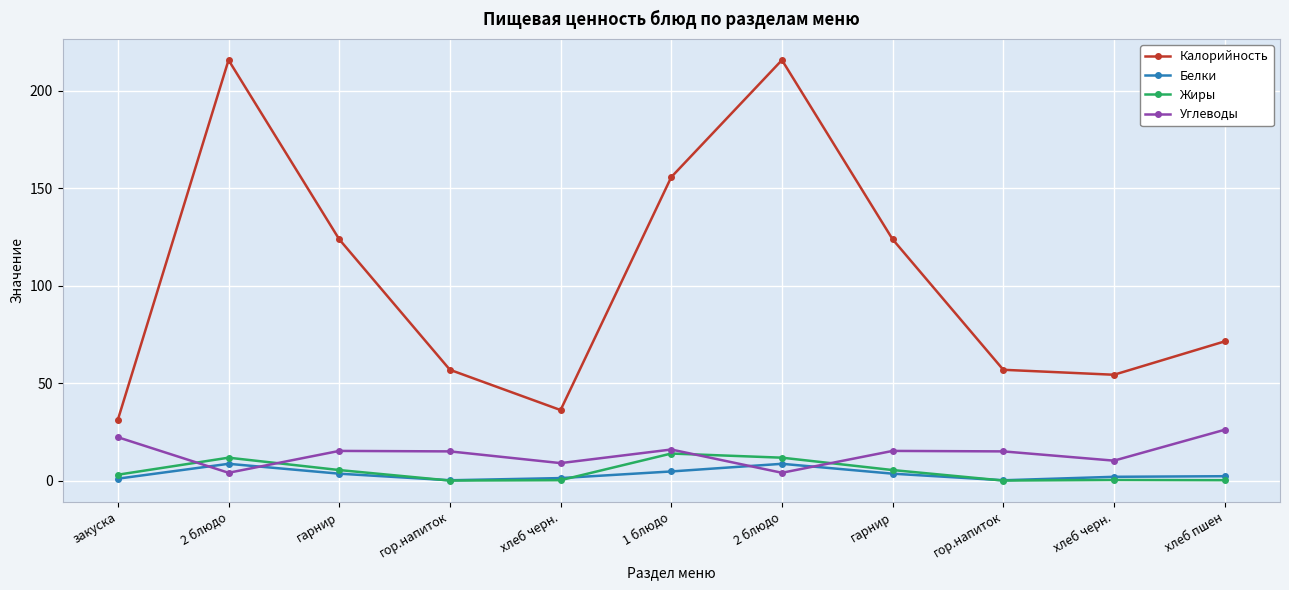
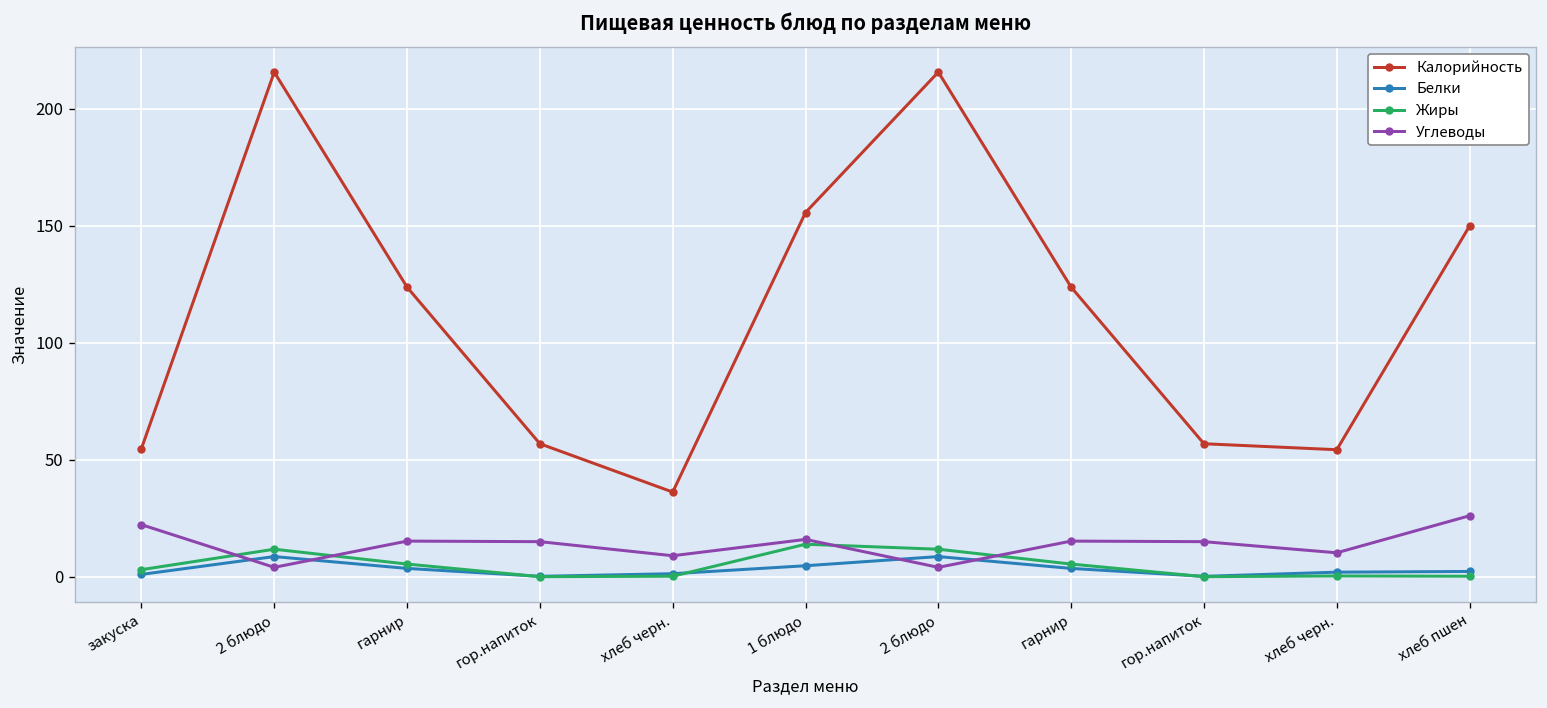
Калорийность, закуска: 31 -> 55
Калорийность, хлеб пшен: 71 -> 150
